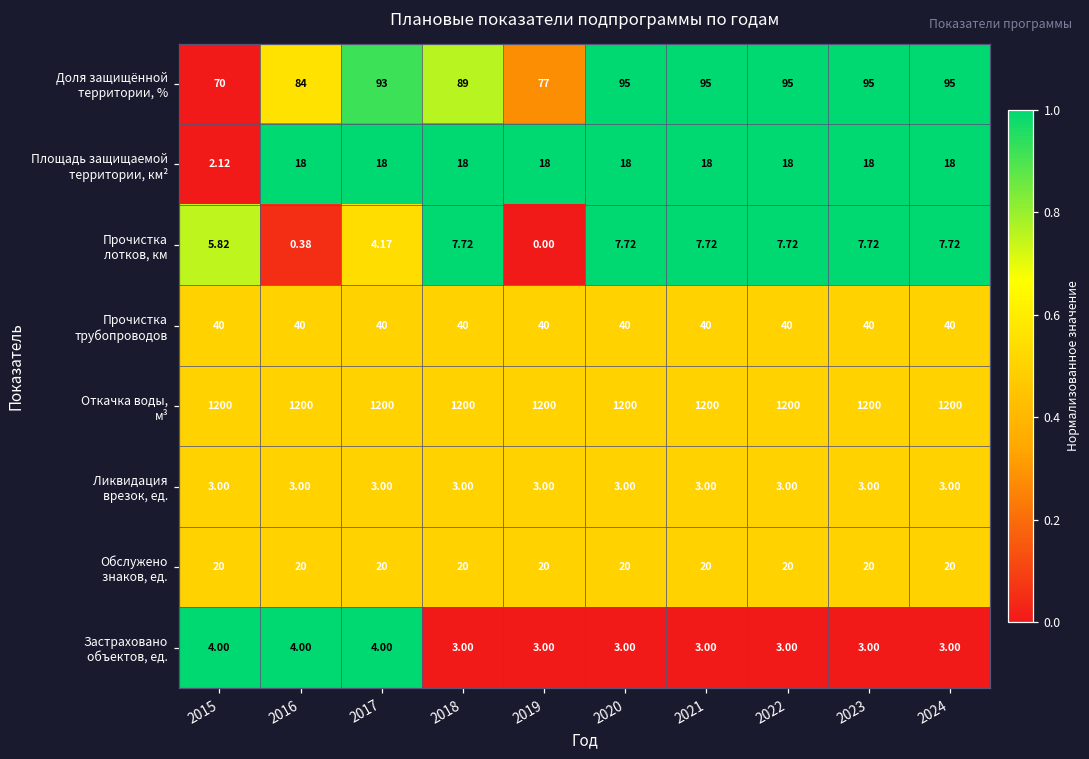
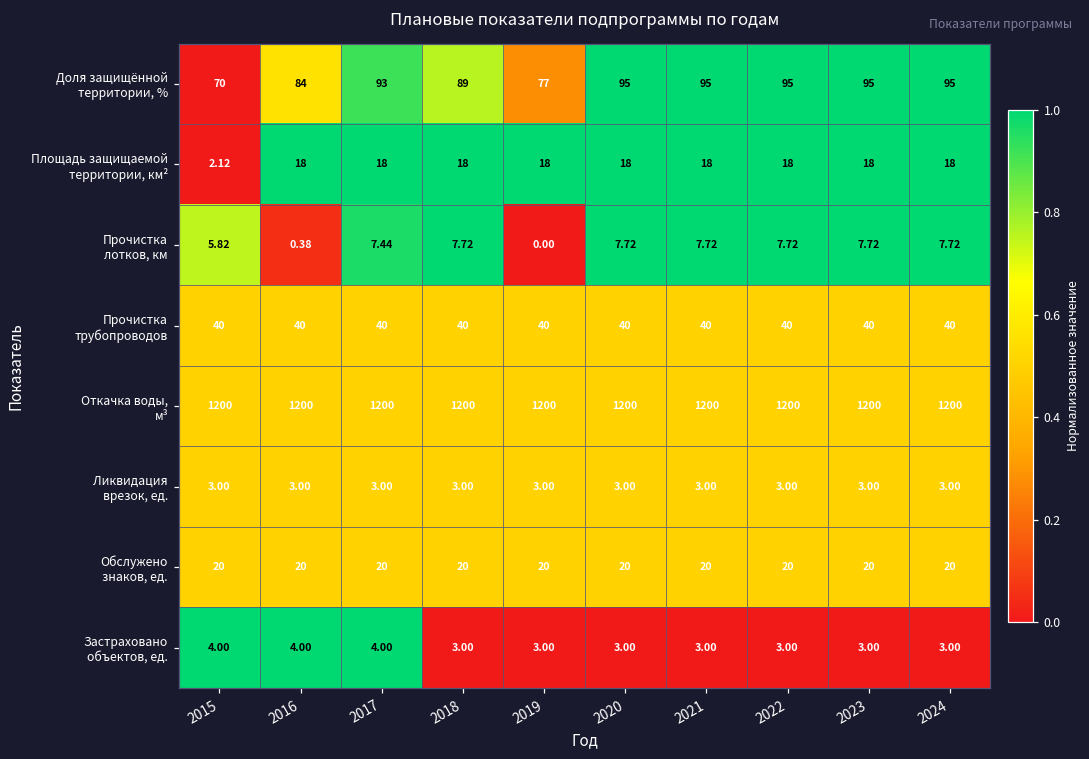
Прочистка лотков, км, 2017: 4.17 -> 7.44
